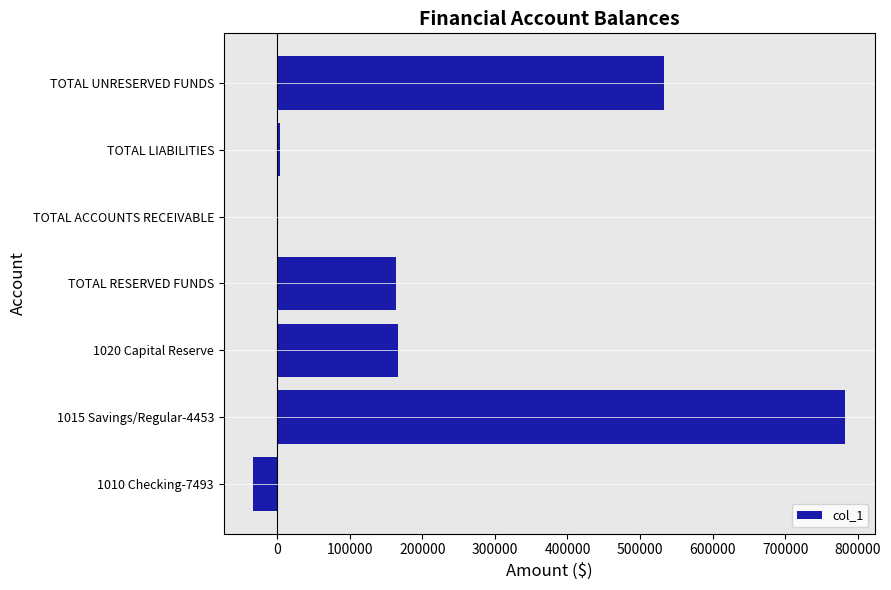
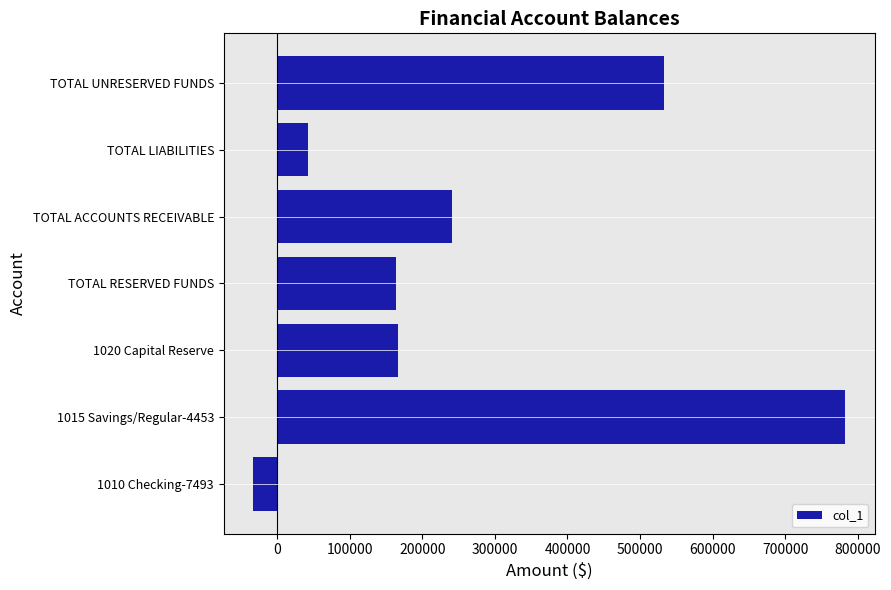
TOTAL LIABILITIES: 0 -> 40000
TOTAL ACCOUNTS RECEIVABLE: 0 -> 240000
